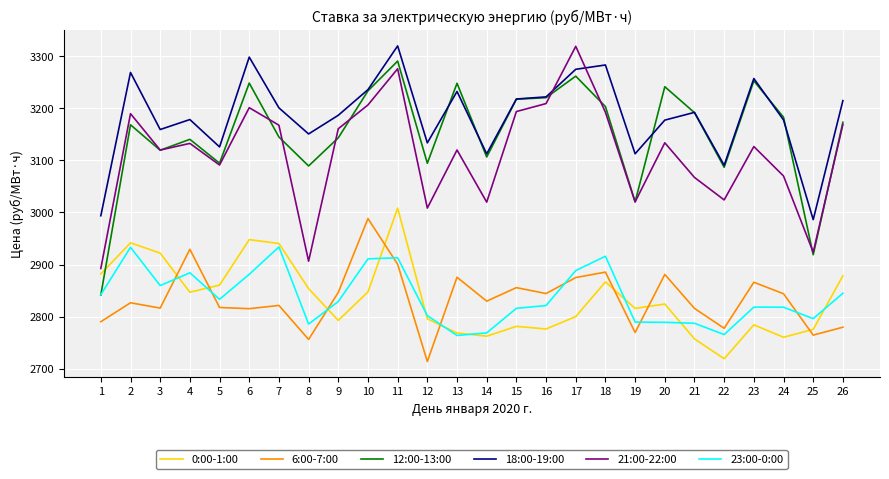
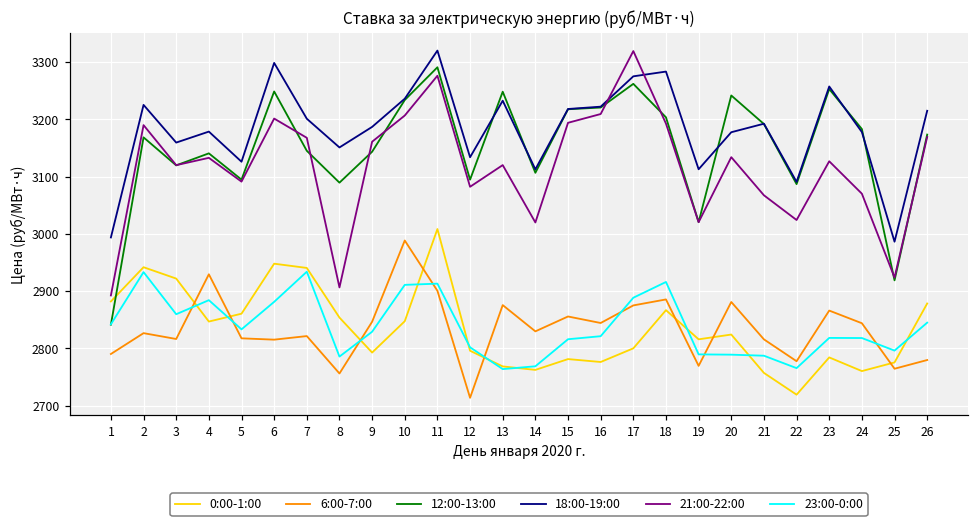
18:00-19:00, 2: 3270 -> 3230
21:00-22:00, 12: 3010 -> 3080
